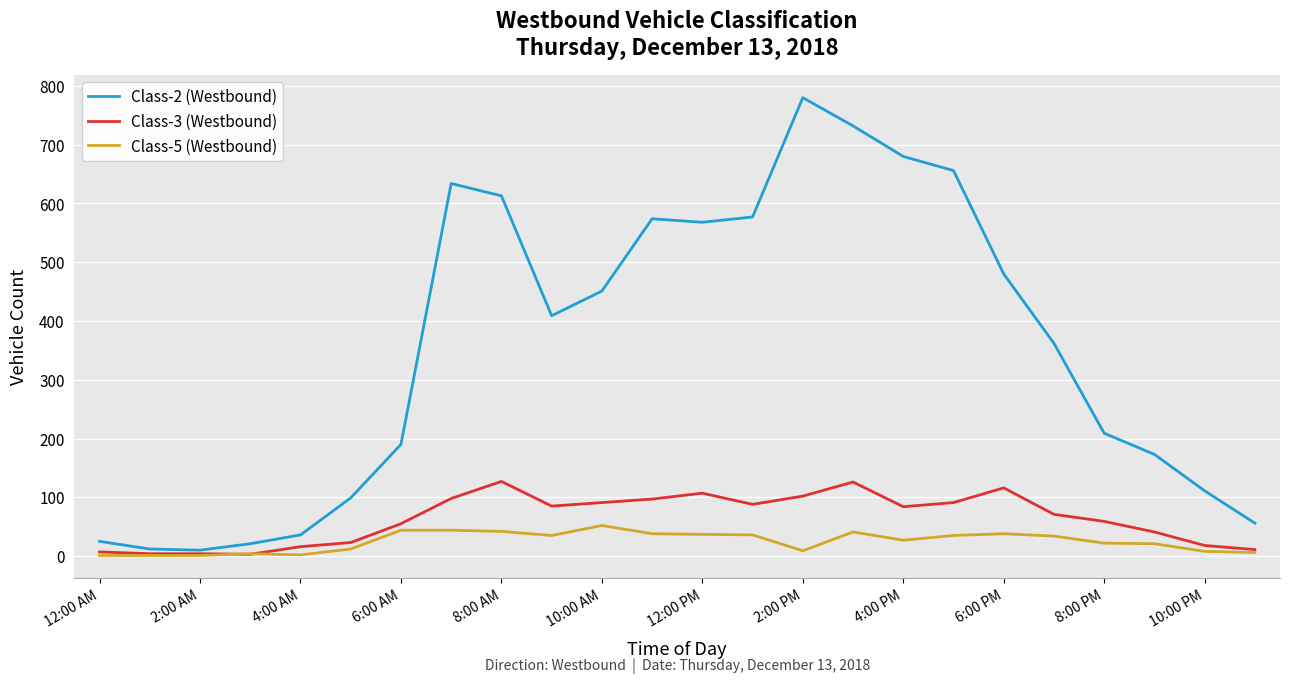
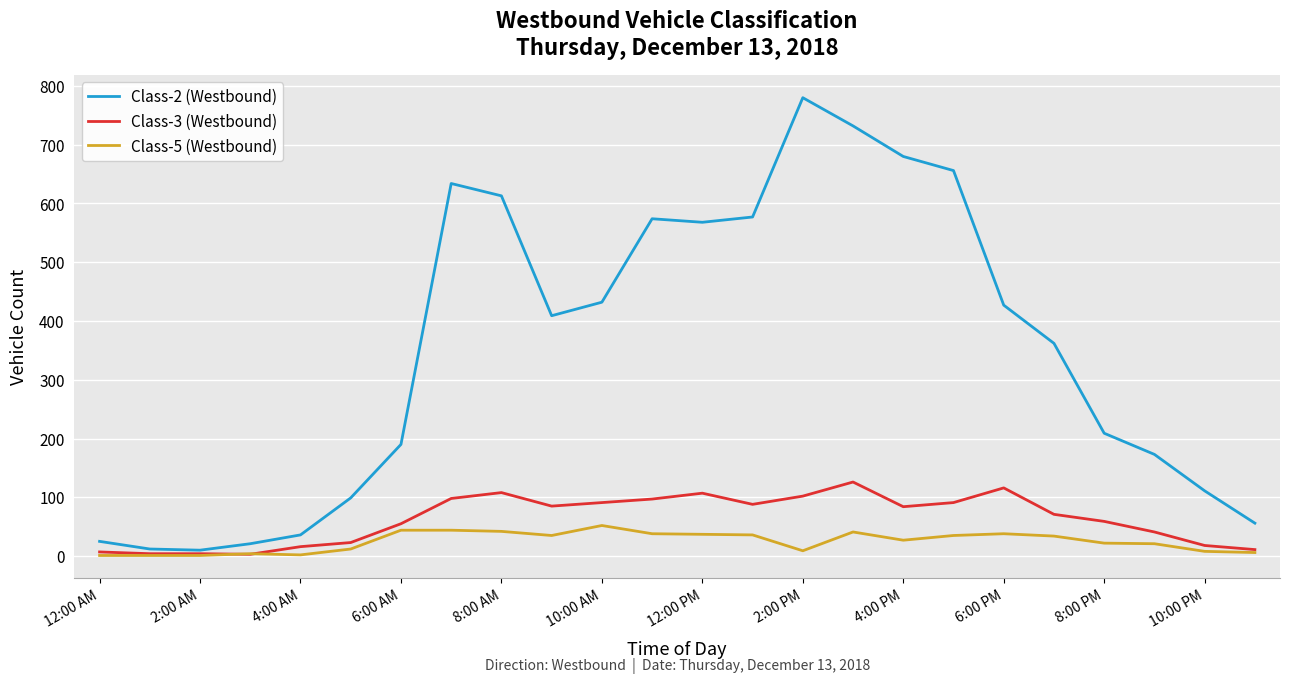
Class-3 (Westbound), 8:00 AM: 130 -> 110
Class-2 (Westbound), 10:00 AM: 450 -> 430
Class-2 (Westbound), 6:00 PM: 480 -> 430
